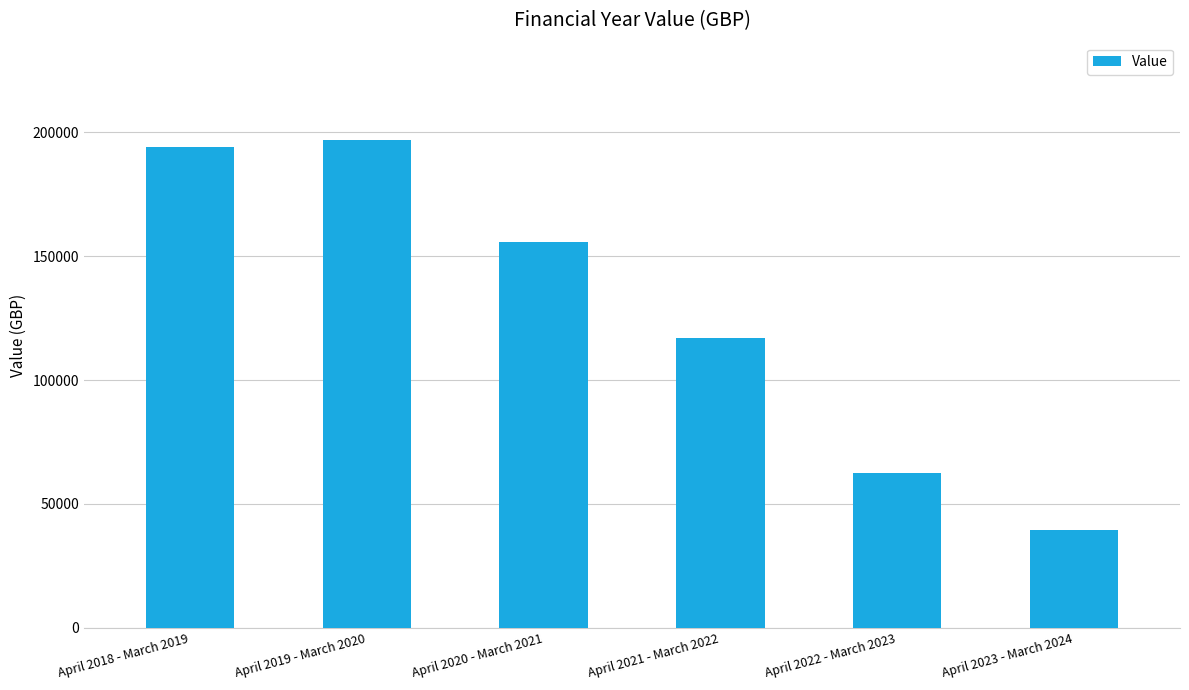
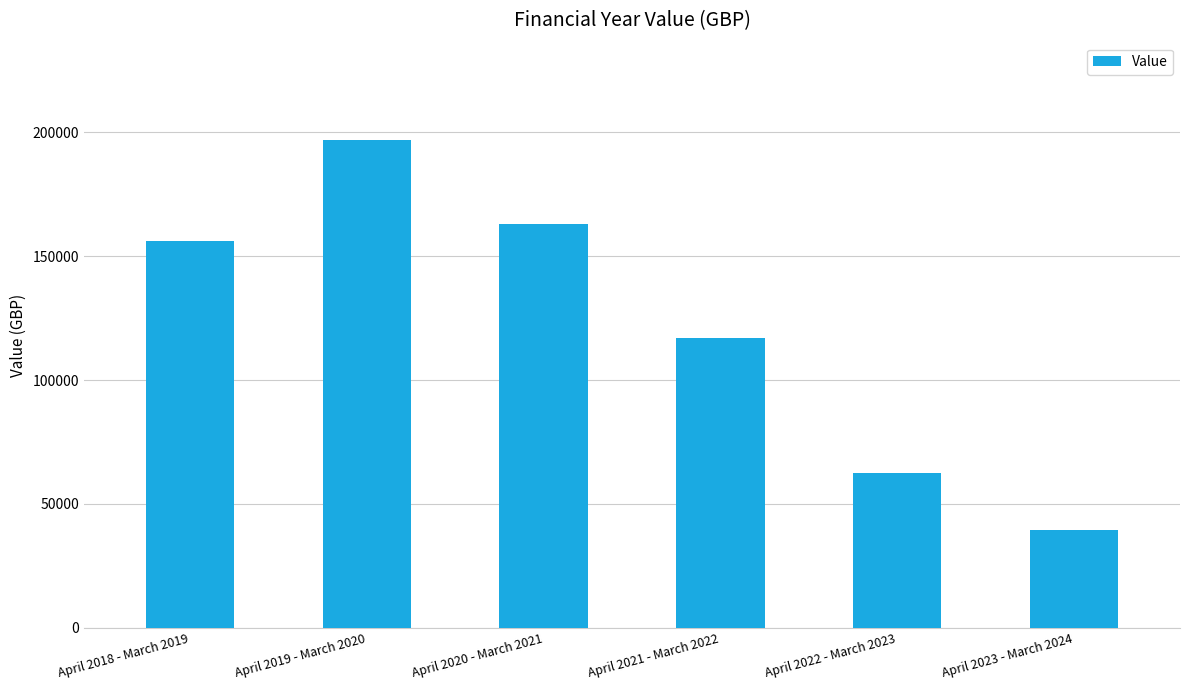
April 2018 - March 2019: 194000 -> 156000
April 2020 - March 2021: 156000 -> 163000
